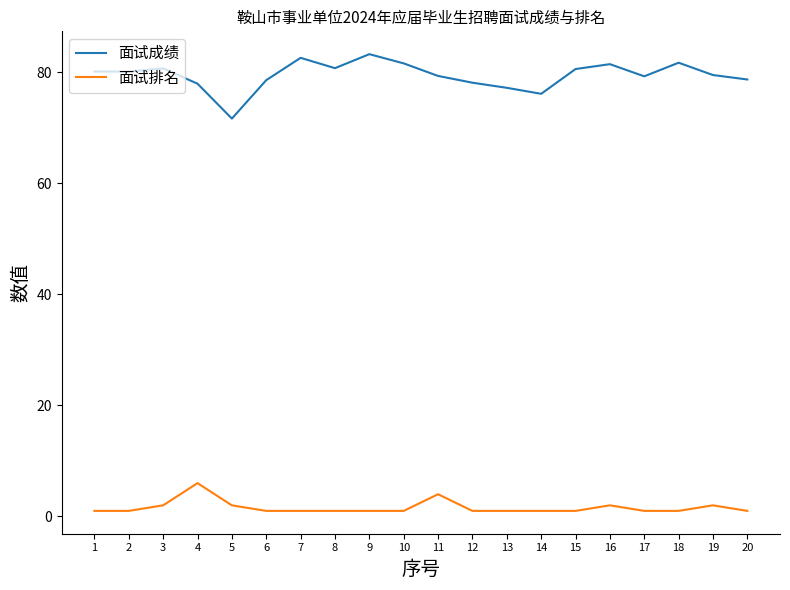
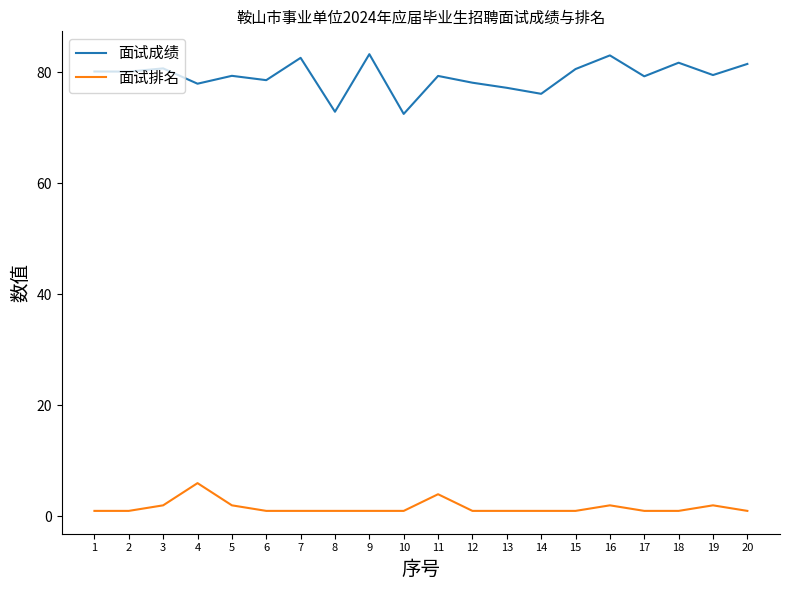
面试成绩, 5: 72 -> 79
面试成绩, 8: 81 -> 73
面试成绩, 10: 82 -> 73
面试成绩, 16: 81 -> 83
面试成绩, 20: 79 -> 82
